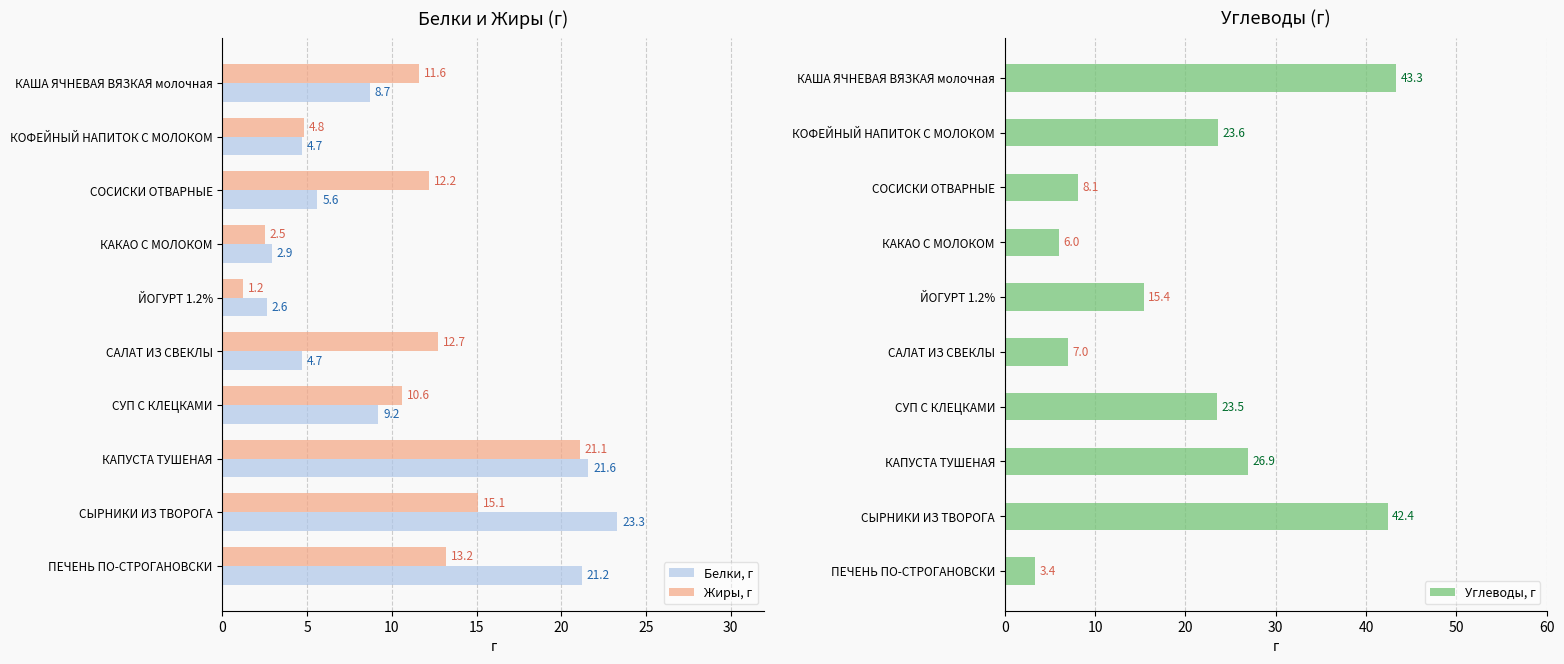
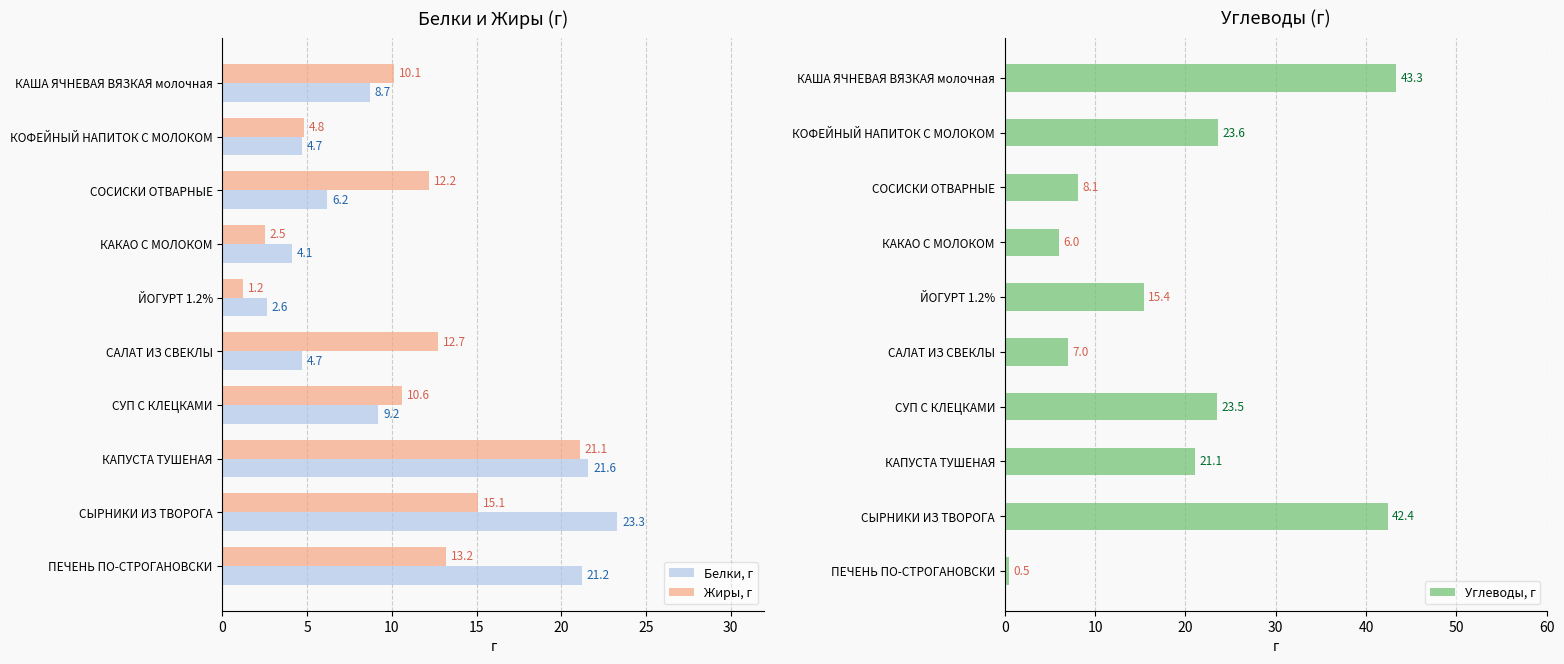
Белки и Жиры (г), Жиры, г, КАША ЯЧНЕВАЯ ВЯЗКАЯ молочная: 11.6 -> 10.1
Белки и Жиры (г), Белки, г, СОСИСКИ ОТВАРНЫЕ: 5.6 -> 6.2
Белки и Жиры (г), Белки, г, КАКАО С МОЛОКОМ: 2.9 -> 4.1
Углеводы (г), КАПУСТА ТУШЕНАЯ: 26.9 -> 21.1
Углеводы (г), ПЕЧЕНЬ ПО-СТРОГАНОВСКИ: 3.4 -> 0.5
